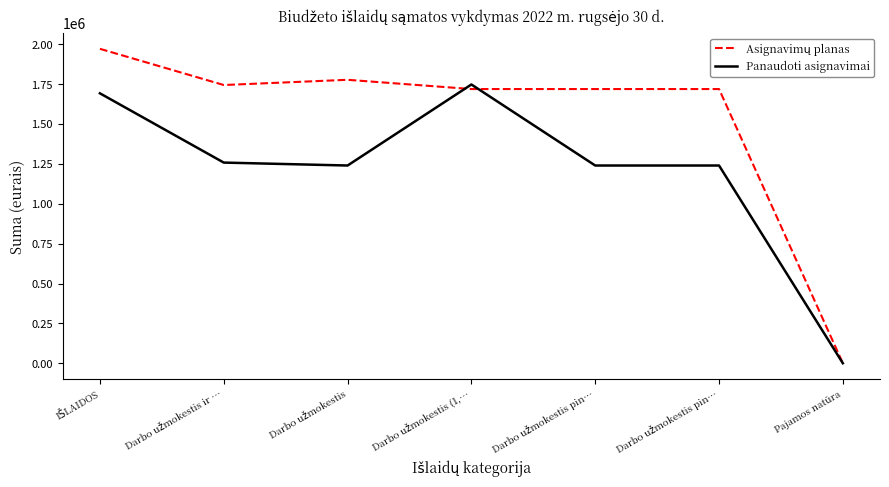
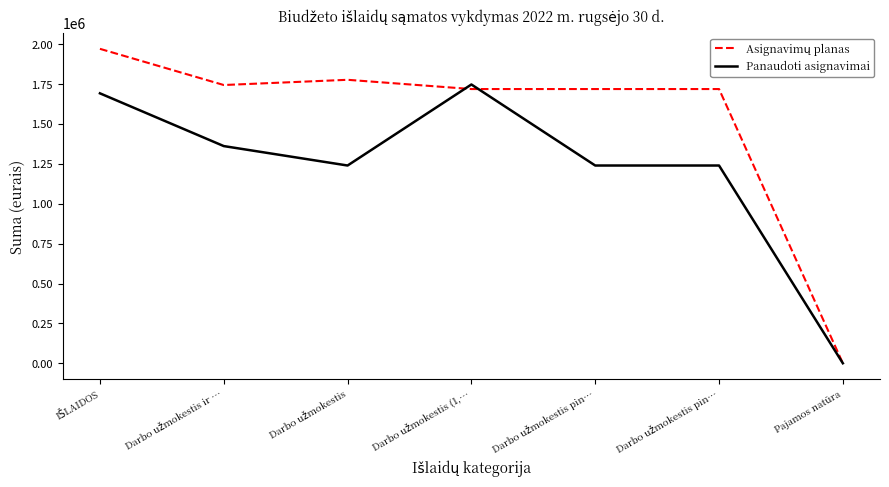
Panaudoti asignavimai, Darbo užmokestis ir …: 1260000 -> 1360000
